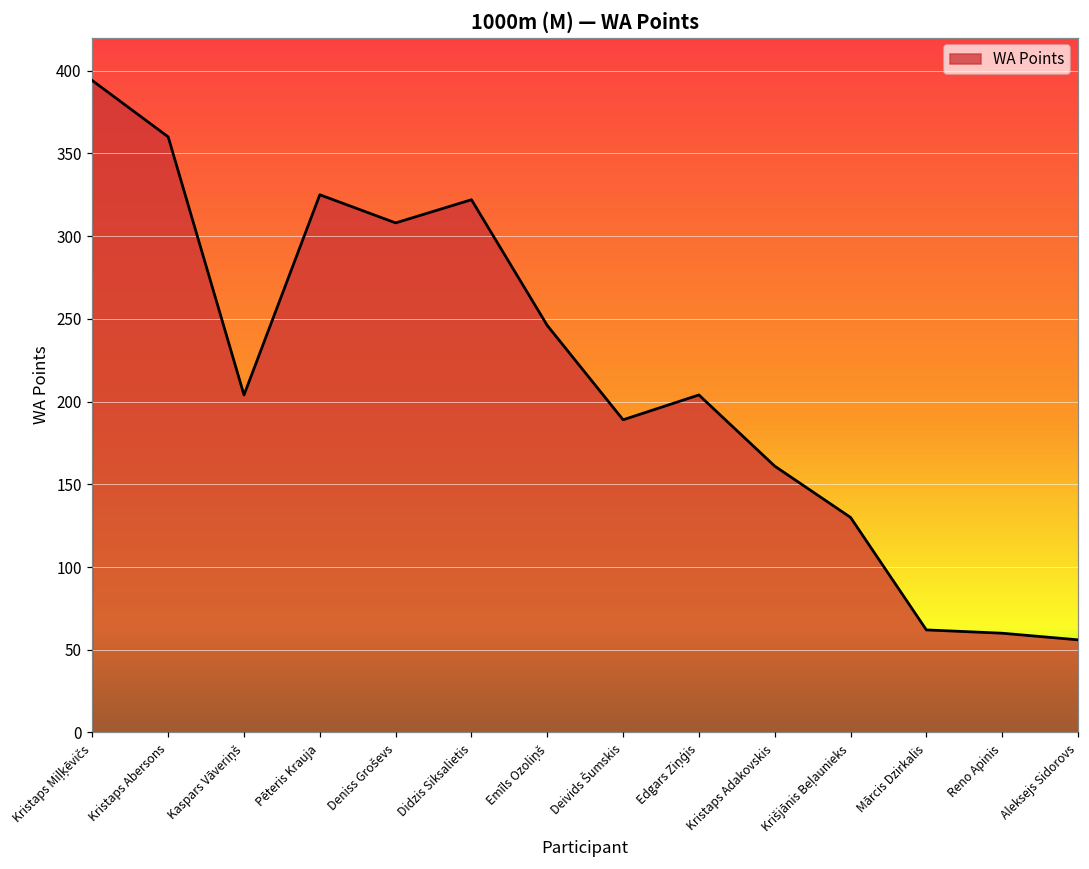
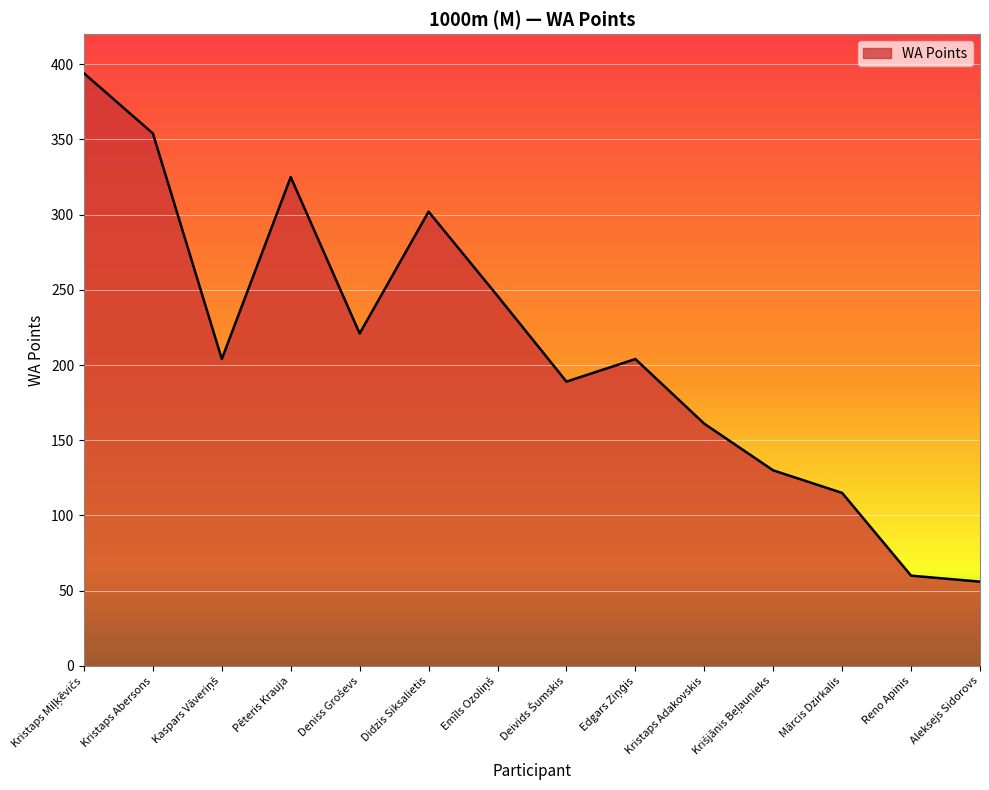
Kristaps Abersons: 360 -> 354
Deniss Groševs: 308 -> 221
Didzis Siksalietis: 322 -> 302
Mārcis Dzirkalis: 62 -> 115
